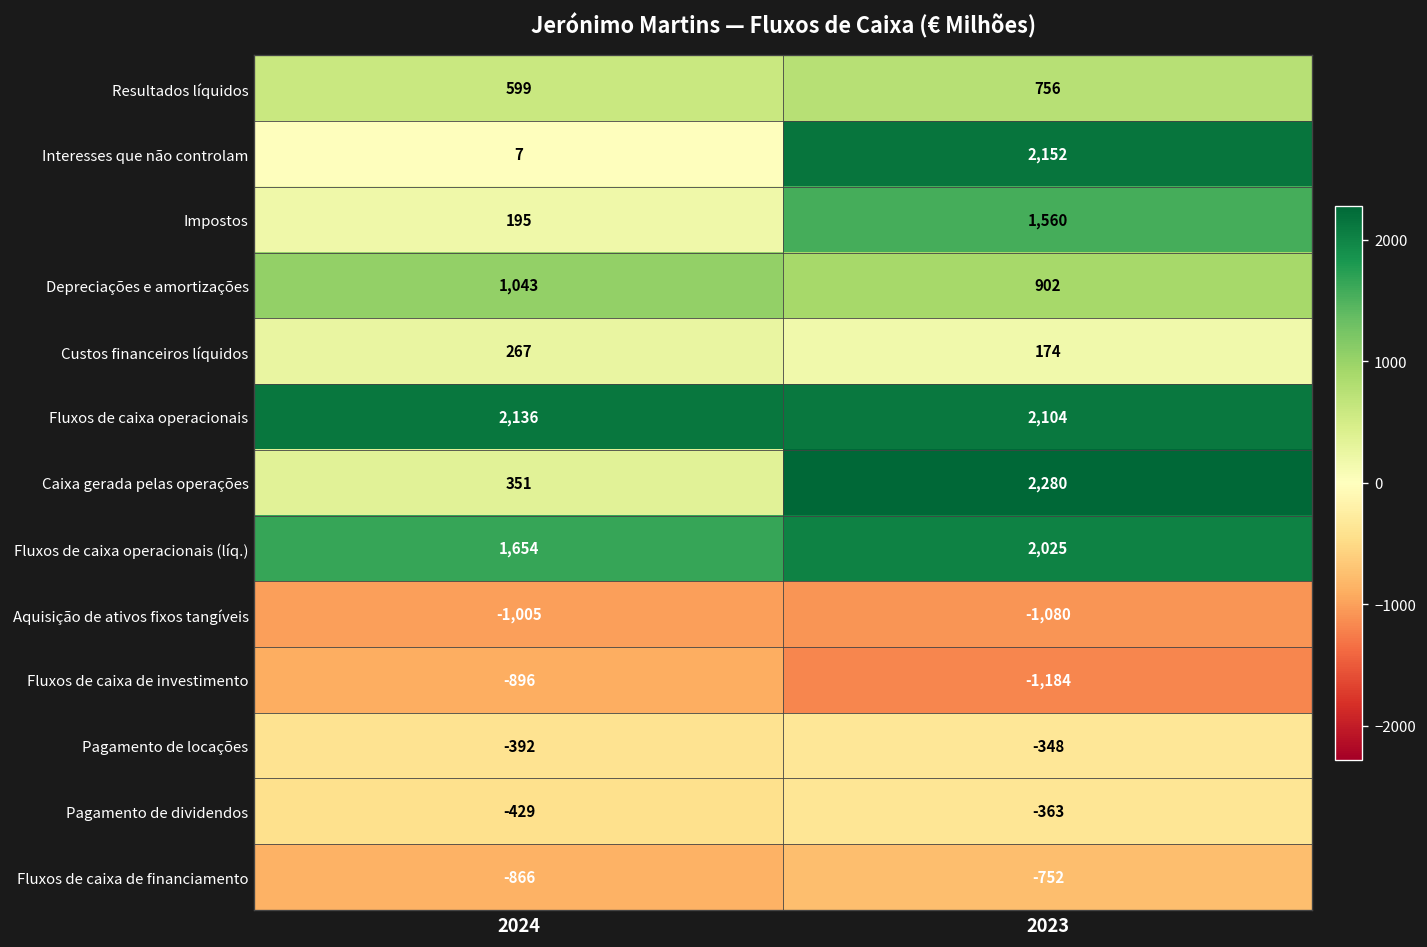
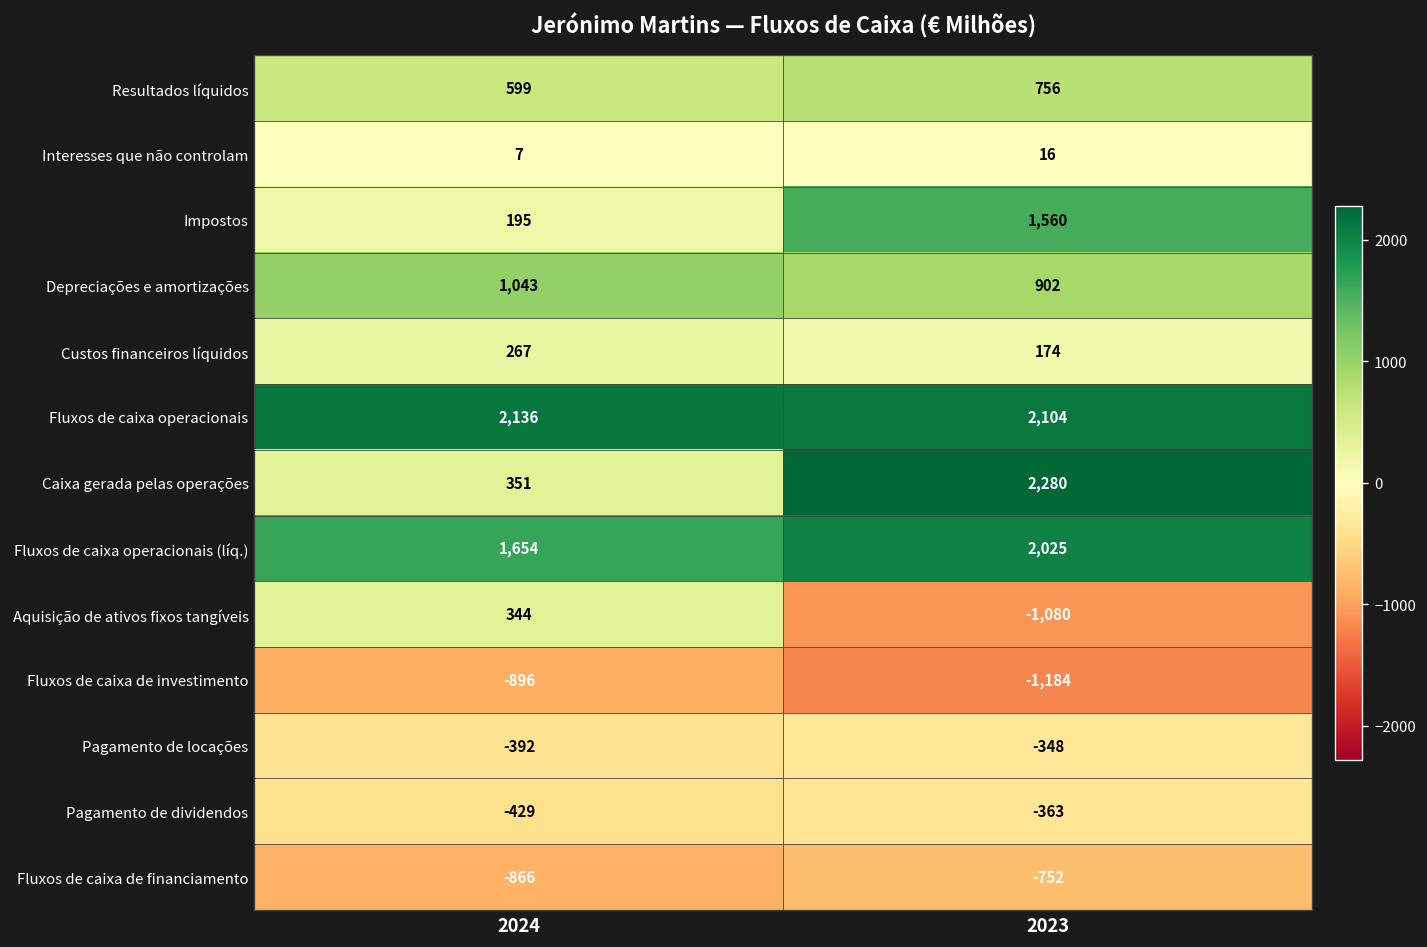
Interesses que não controlam, 2023: 2,152 -> 16
Aquisição de ativos fixos tangíveis, 2024: -1,005 -> 344
